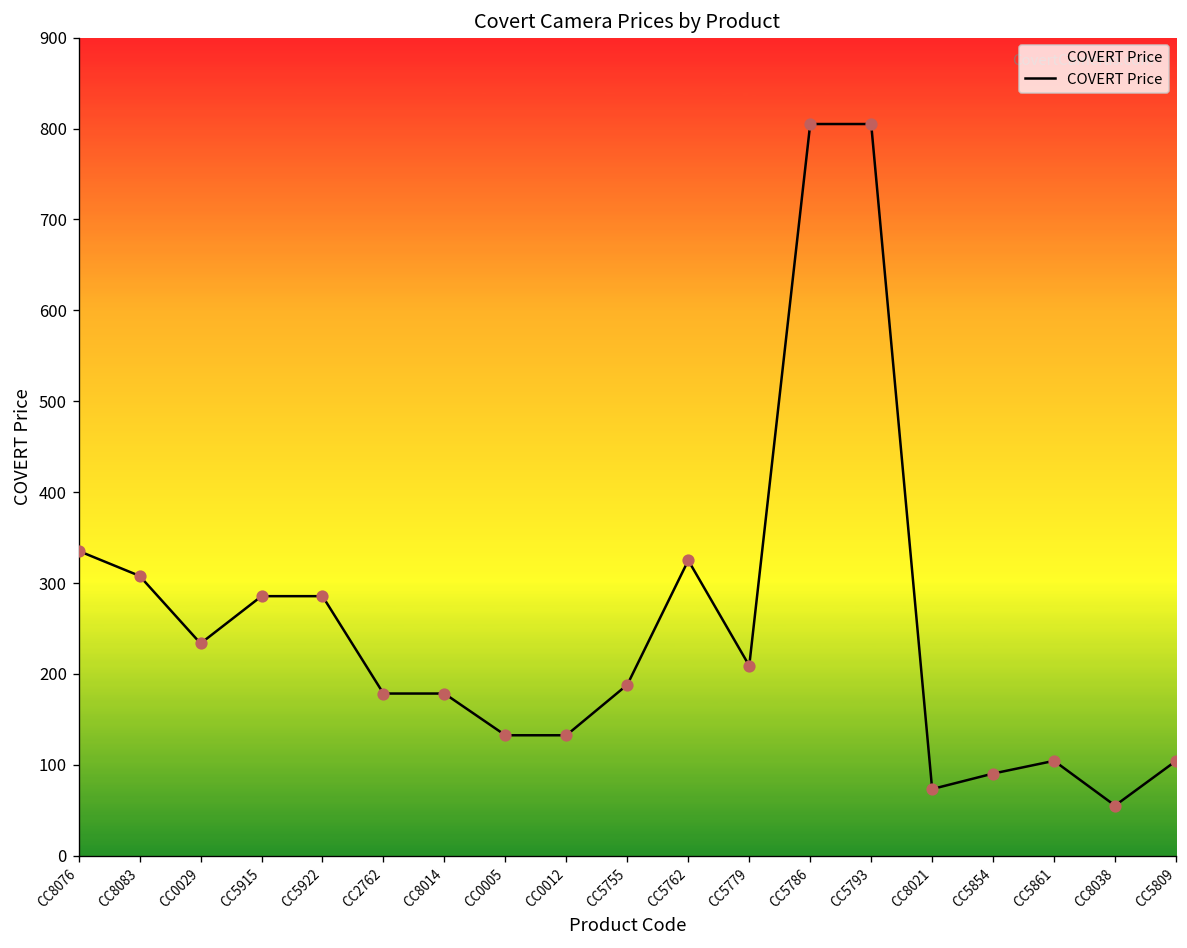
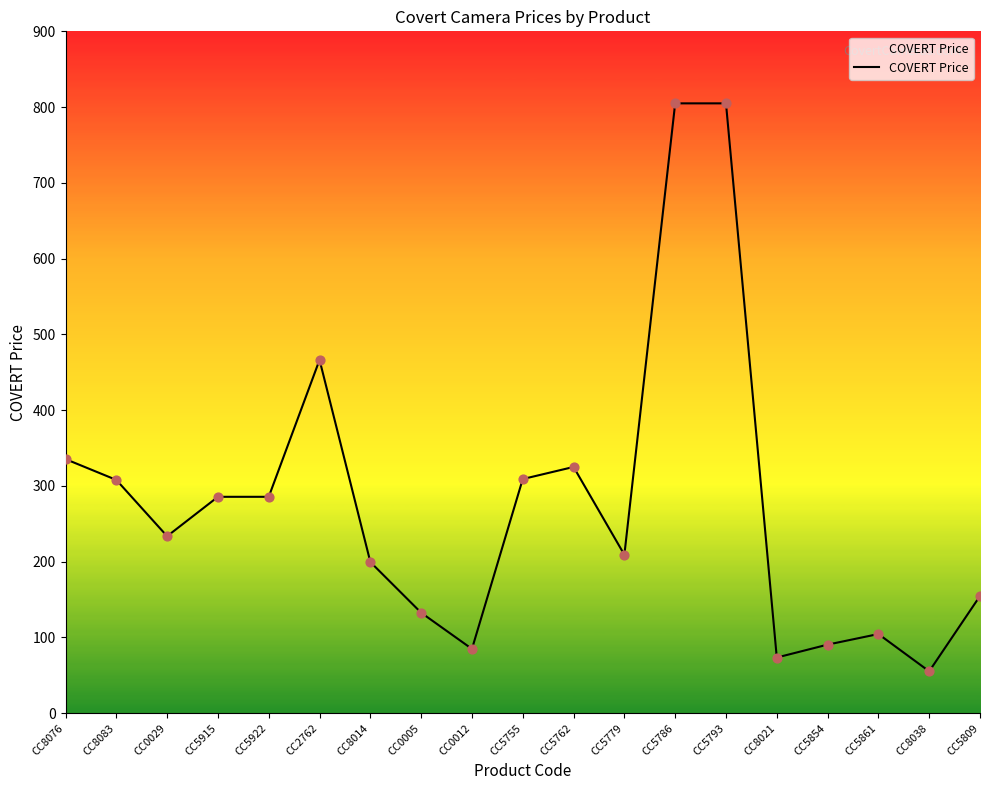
CC2762: 180 -> 470
CC8014: 180 -> 200
CC0012: 130 -> 80
CC5755: 190 -> 310
CC5809: 100 -> 150
